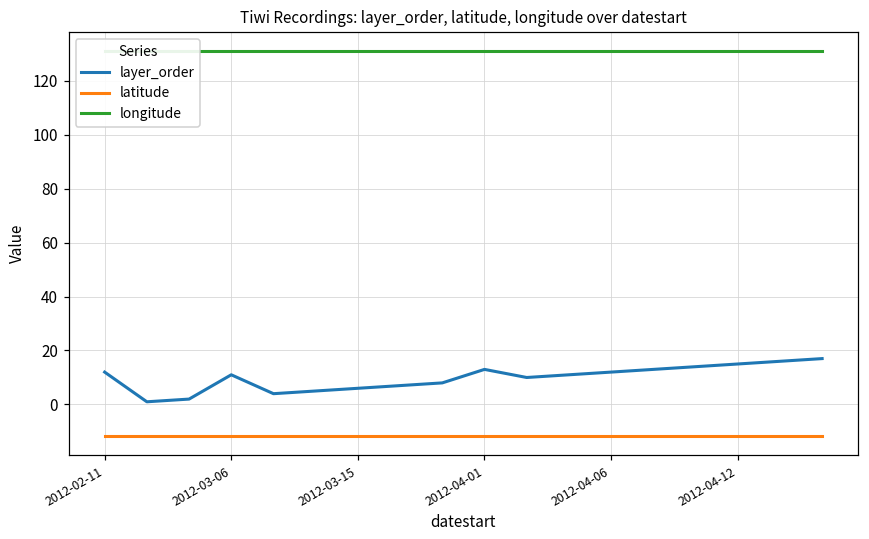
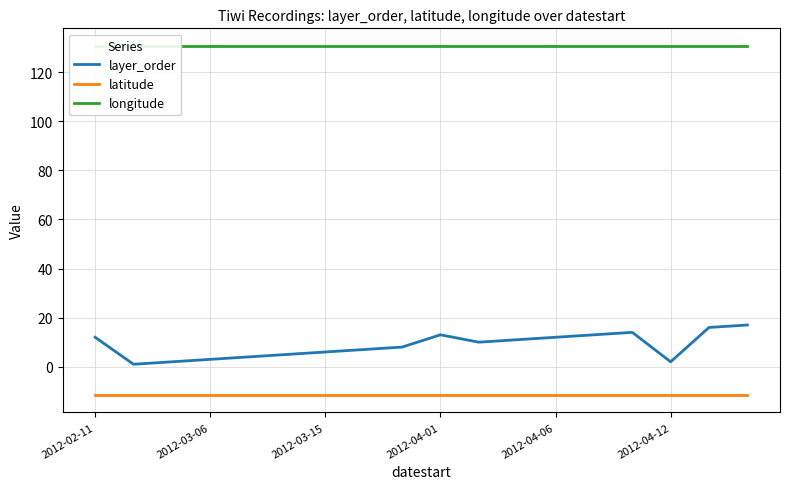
layer_order, 2012-03-06: 11 -> 3
layer_order, 2012-04-12: 15 -> 2
